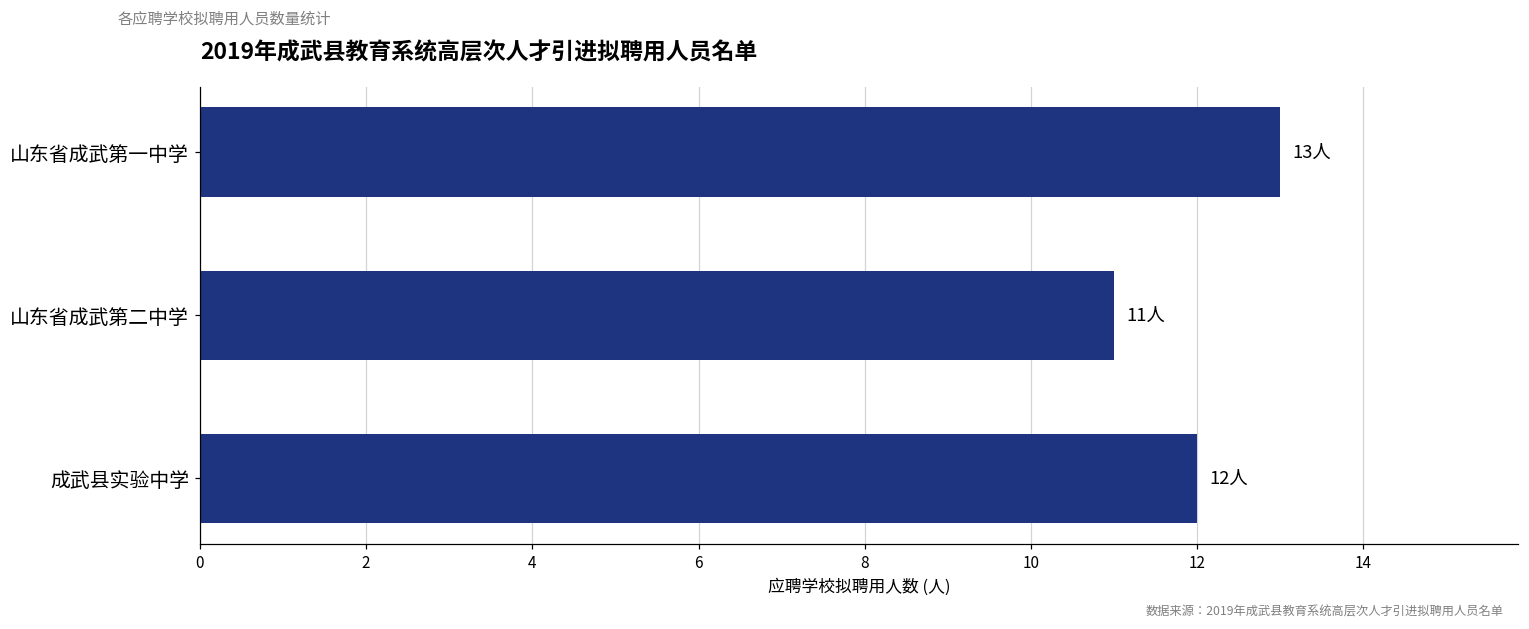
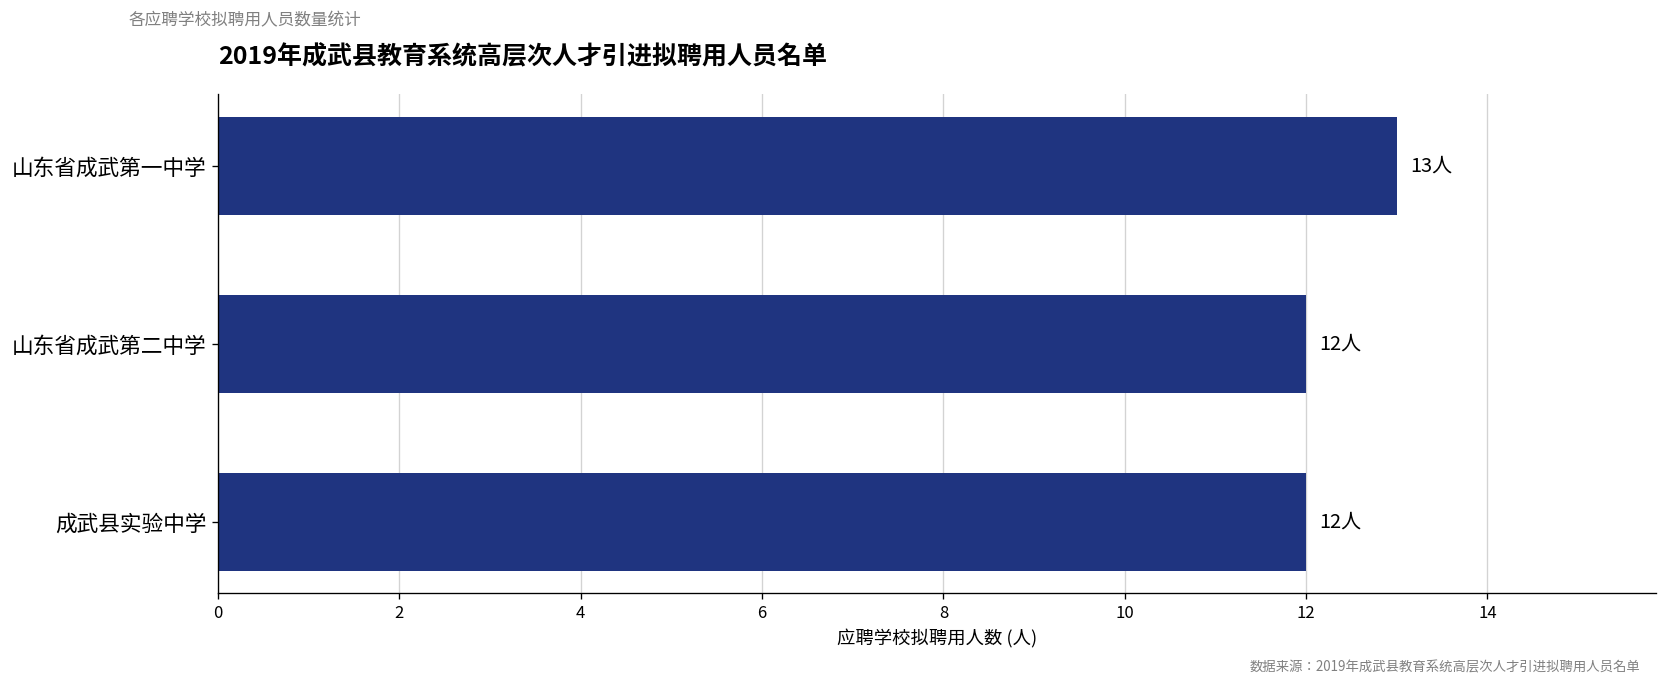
山东省成武第二中学: 11人 -> 12人
